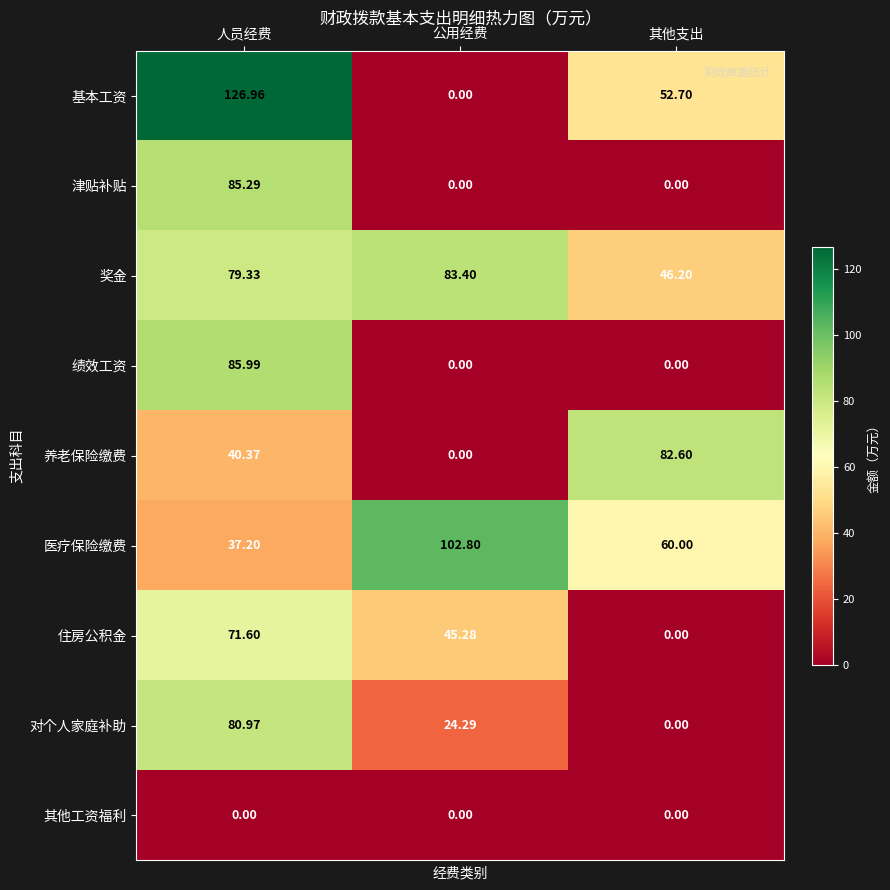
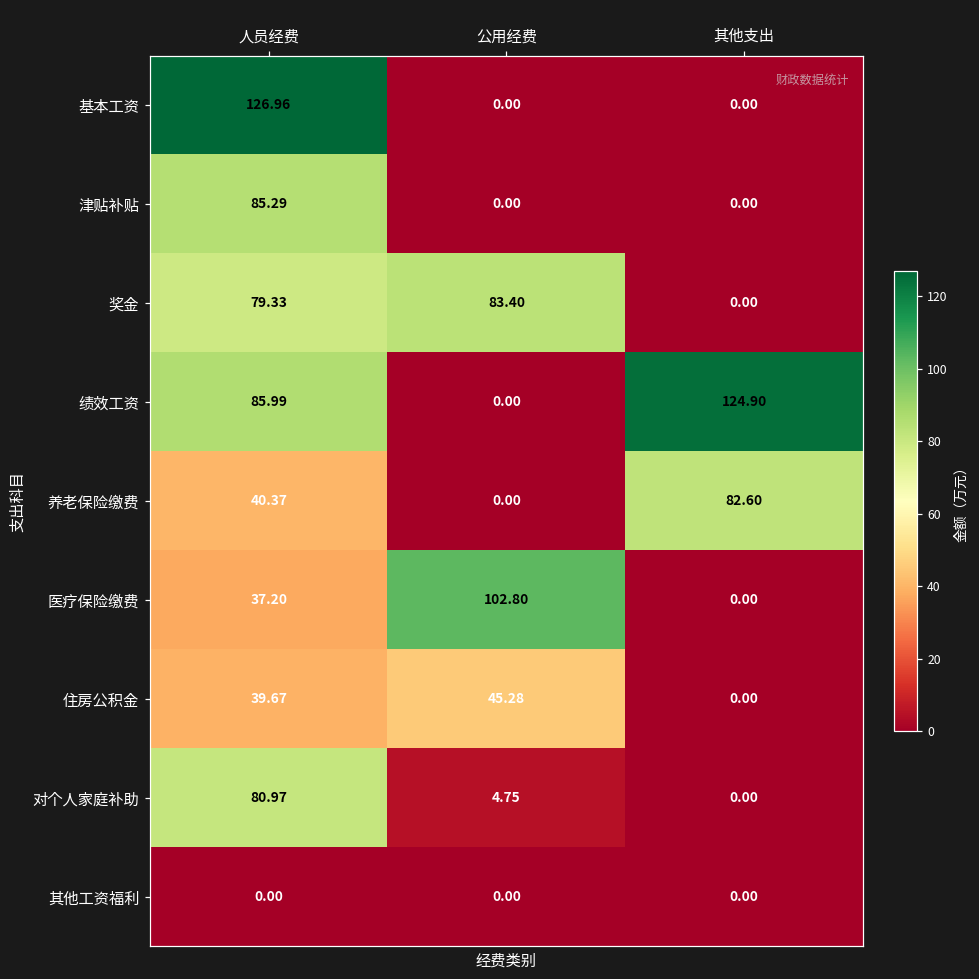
基本工资, 其他支出: 52.70 -> 0.00
奖金, 其他支出: 46.20 -> 0.00
绩效工资, 其他支出: 0.00 -> 124.90
医疗保险缴费, 其他支出: 60.00 -> 0.00
住房公积金, 人员经费: 71.60 -> 39.67
对个人家庭补助, 公用经费: 24.29 -> 4.75
